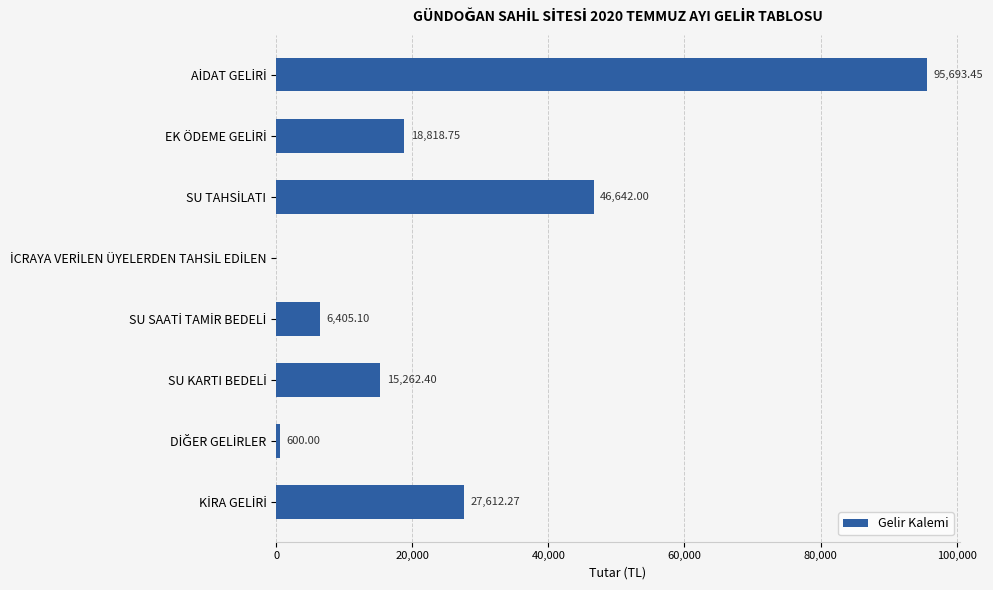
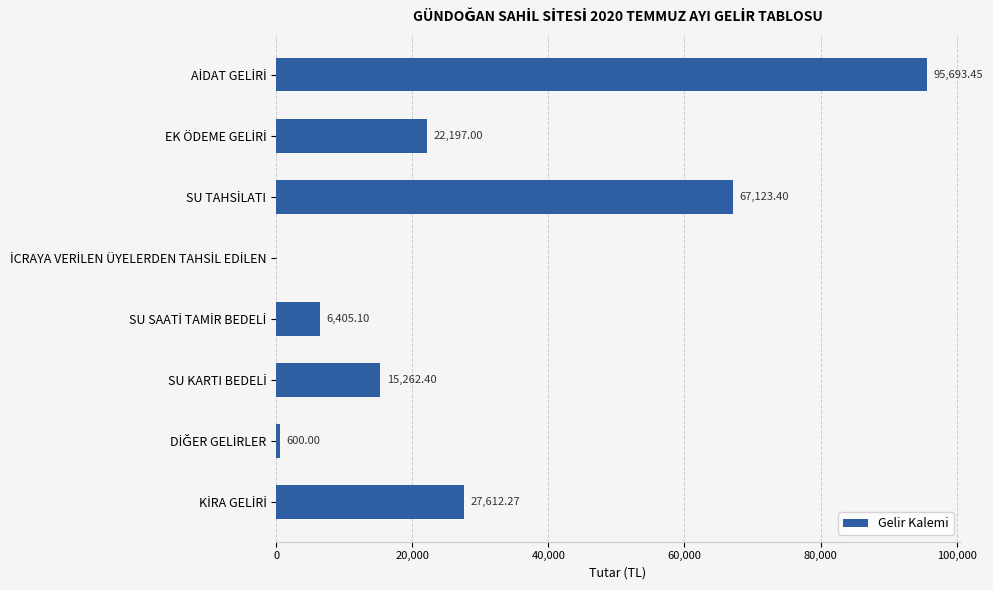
EK ÖDEME GELİRİ: 18,818.75 -> 22,197.00
SU TAHSİLATI: 46,642.00 -> 67,123.40
